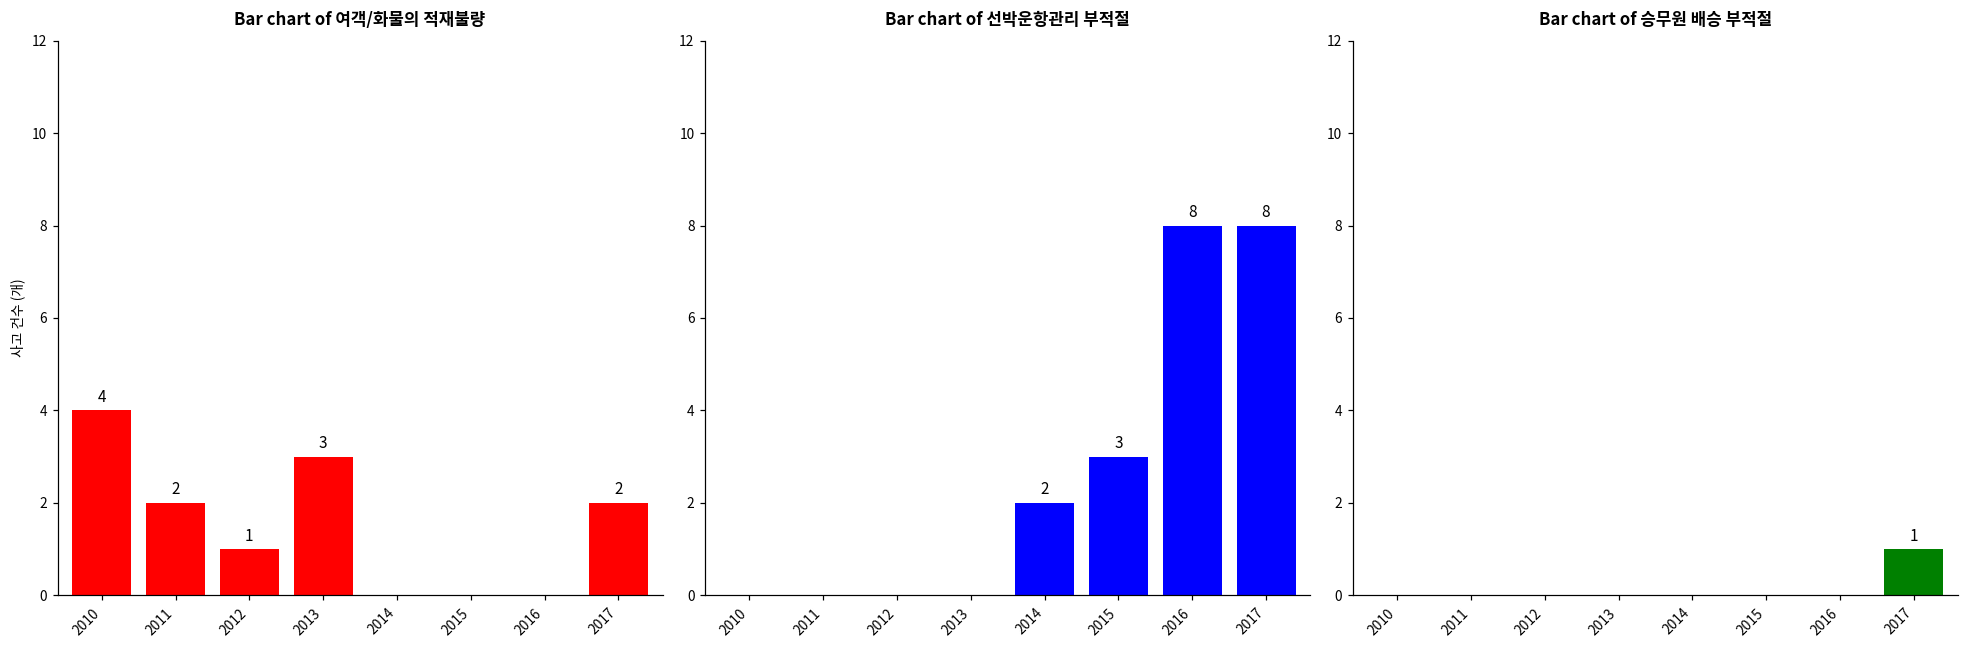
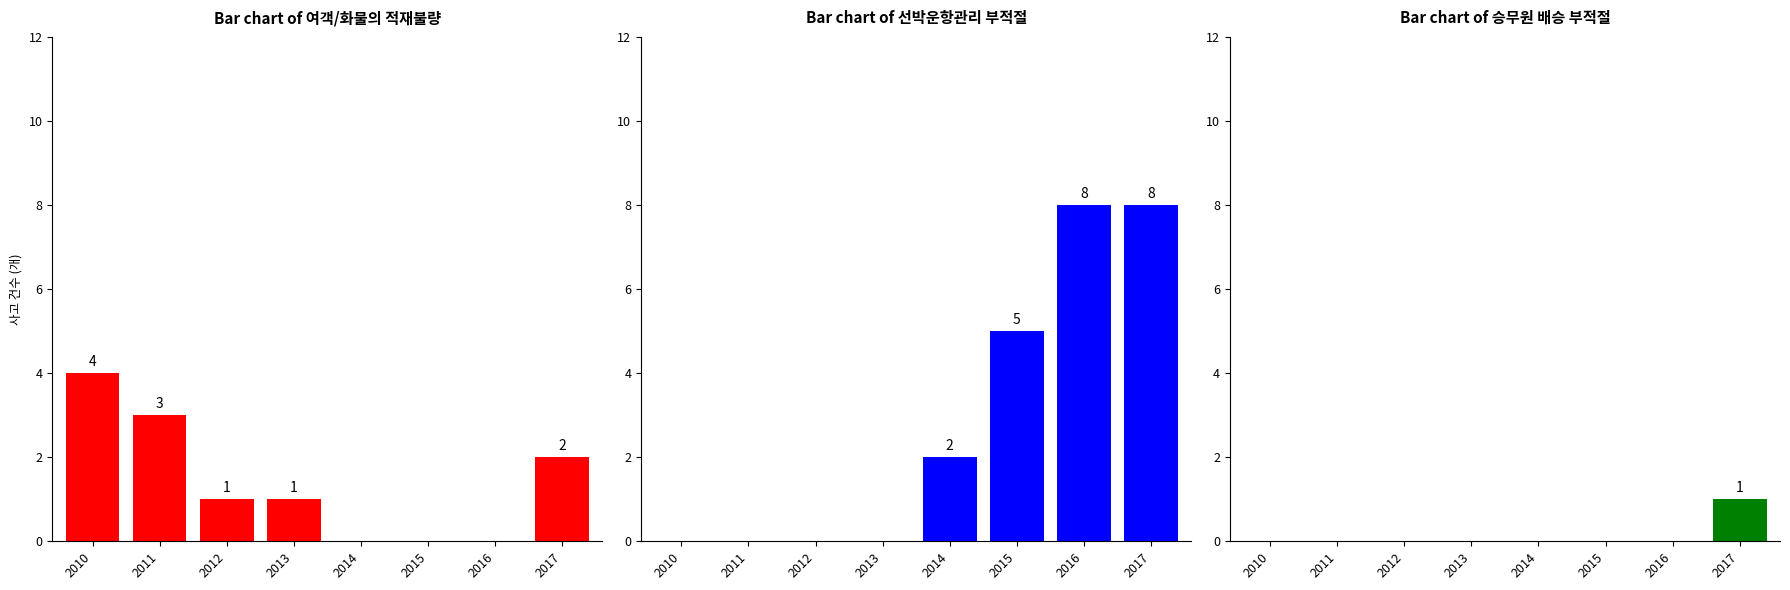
Bar chart of 여객/화물의 적재불량, 2011: 2 -> 3
Bar chart of 여객/화물의 적재불량, 2013: 3 -> 1
Bar chart of 선박운항관리 부적절, 2015: 3 -> 5
